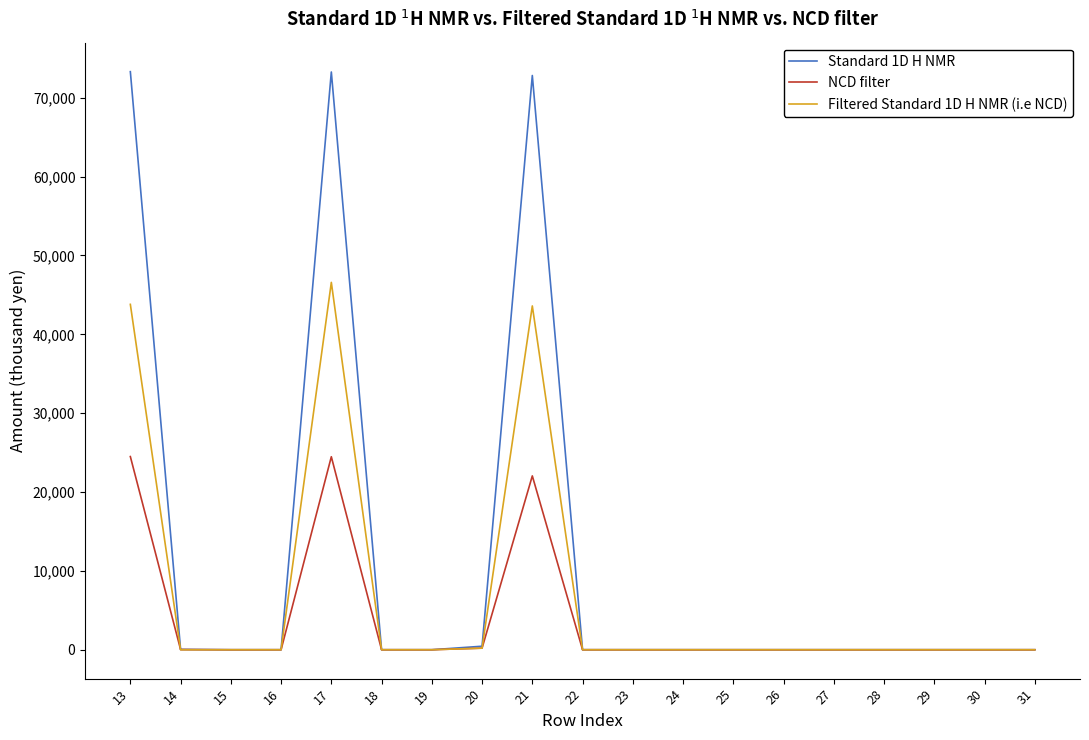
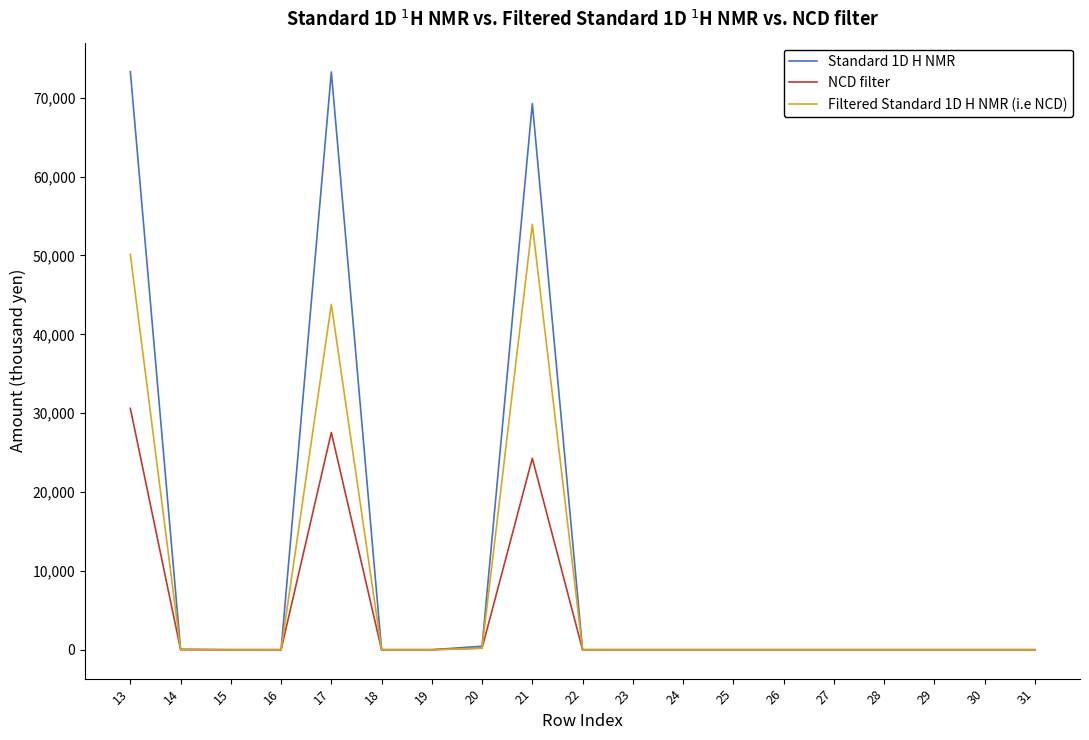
NCD filter, 13: 24,000 -> 31,000
Filtered Standard 1D H NMR (i.e NCD), 13: 44,000 -> 50,000
NCD filter, 17: 24,000 -> 28,000
Filtered Standard 1D H NMR (i.e NCD), 17: 47,000 -> 44,000
Standard 1D H NMR, 21: 73,000 -> 69,000
NCD filter, 21: 22,000 -> 24,000
Filtered Standard 1D H NMR (i.e NCD), 21: 44,000 -> 54,000
